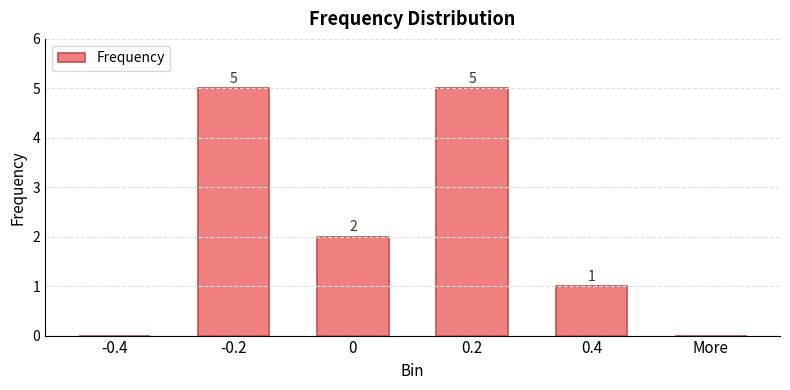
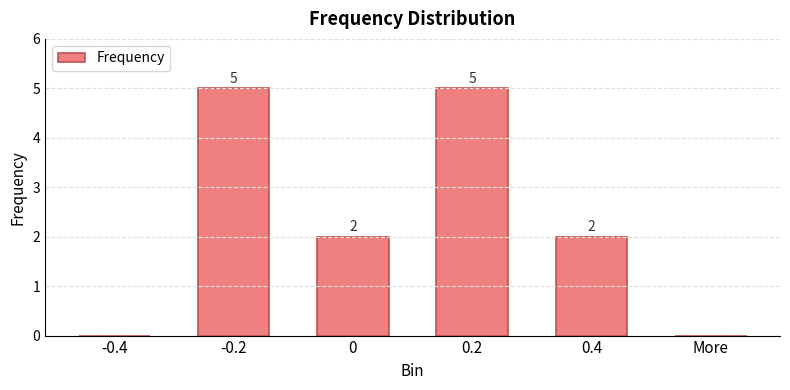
0.4: 1 -> 2
